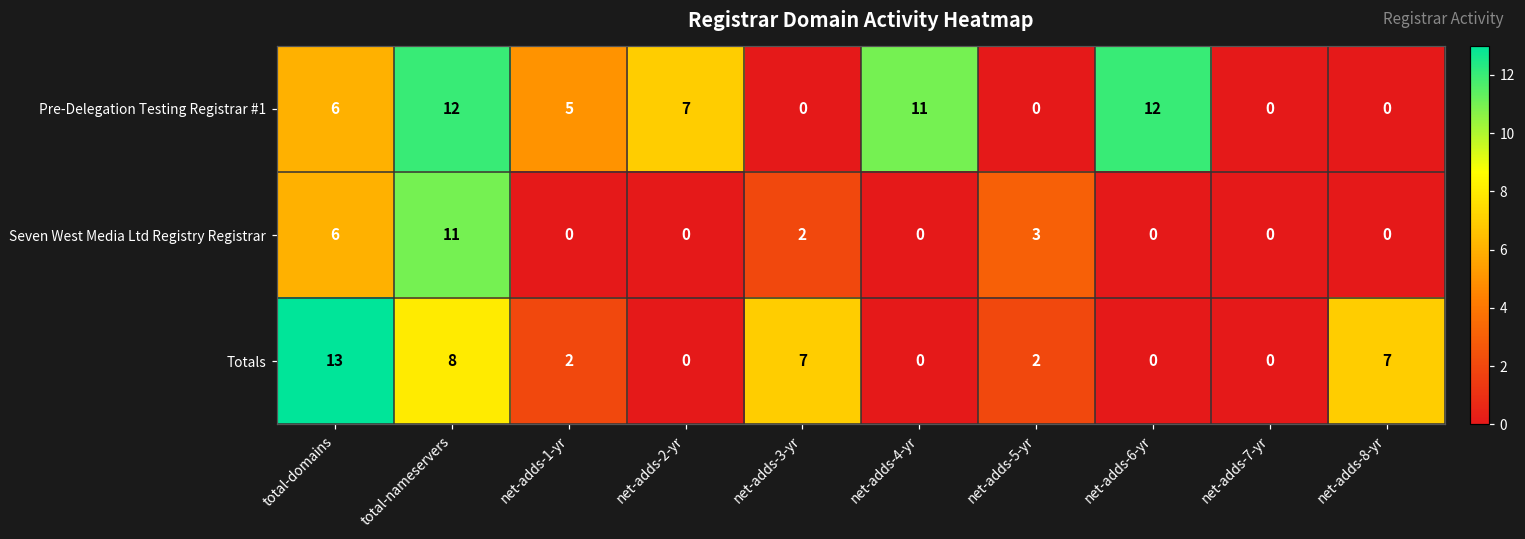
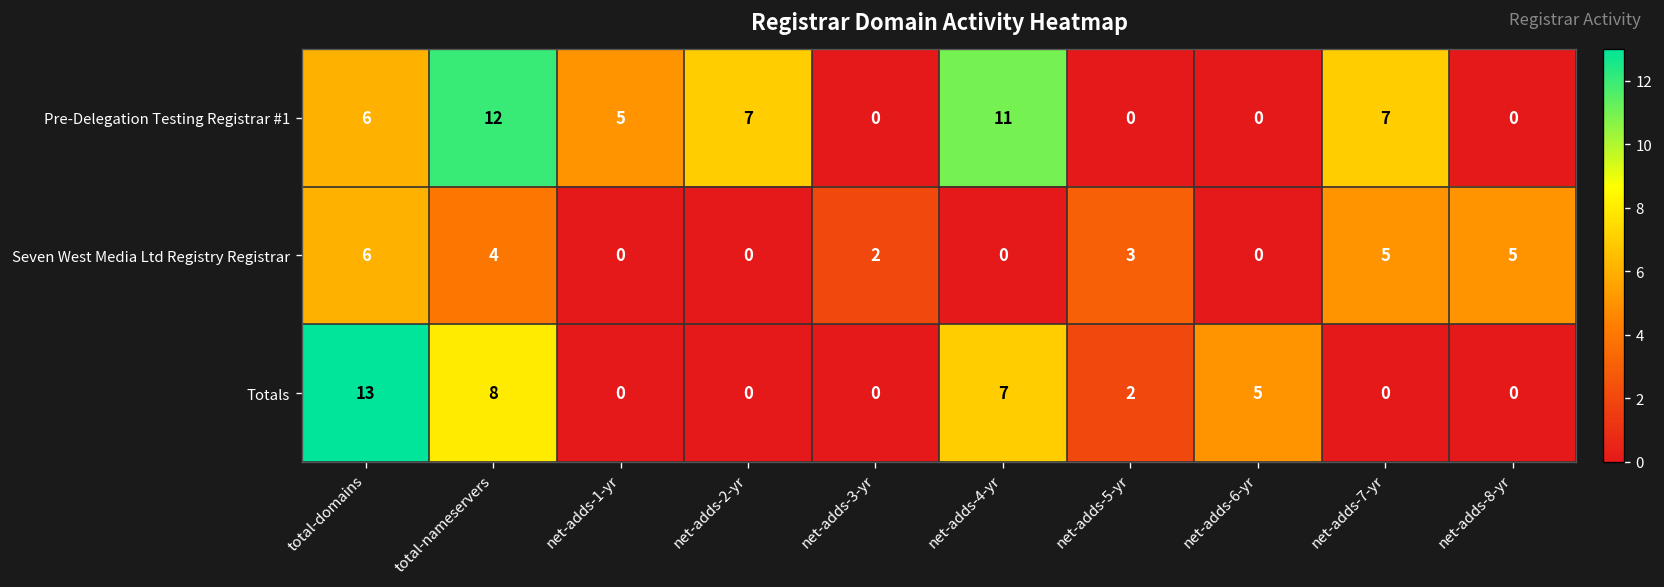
Pre-Delegation Testing Registrar #1, net-adds-6-yr: 12 -> 0
Pre-Delegation Testing Registrar #1, net-adds-7-yr: 0 -> 7
Seven West Media Ltd Registry Registrar, total-nameservers: 11 -> 4
Seven West Media Ltd Registry Registrar, net-adds-7-yr: 0 -> 5
Seven West Media Ltd Registry Registrar, net-adds-8-yr: 0 -> 5
Totals, net-adds-1-yr: 2 -> 0
Totals, net-adds-3-yr: 7 -> 0
Totals, net-adds-4-yr: 0 -> 7
Totals, net-adds-6-yr: 0 -> 5
Totals, net-adds-8-yr: 7 -> 0
